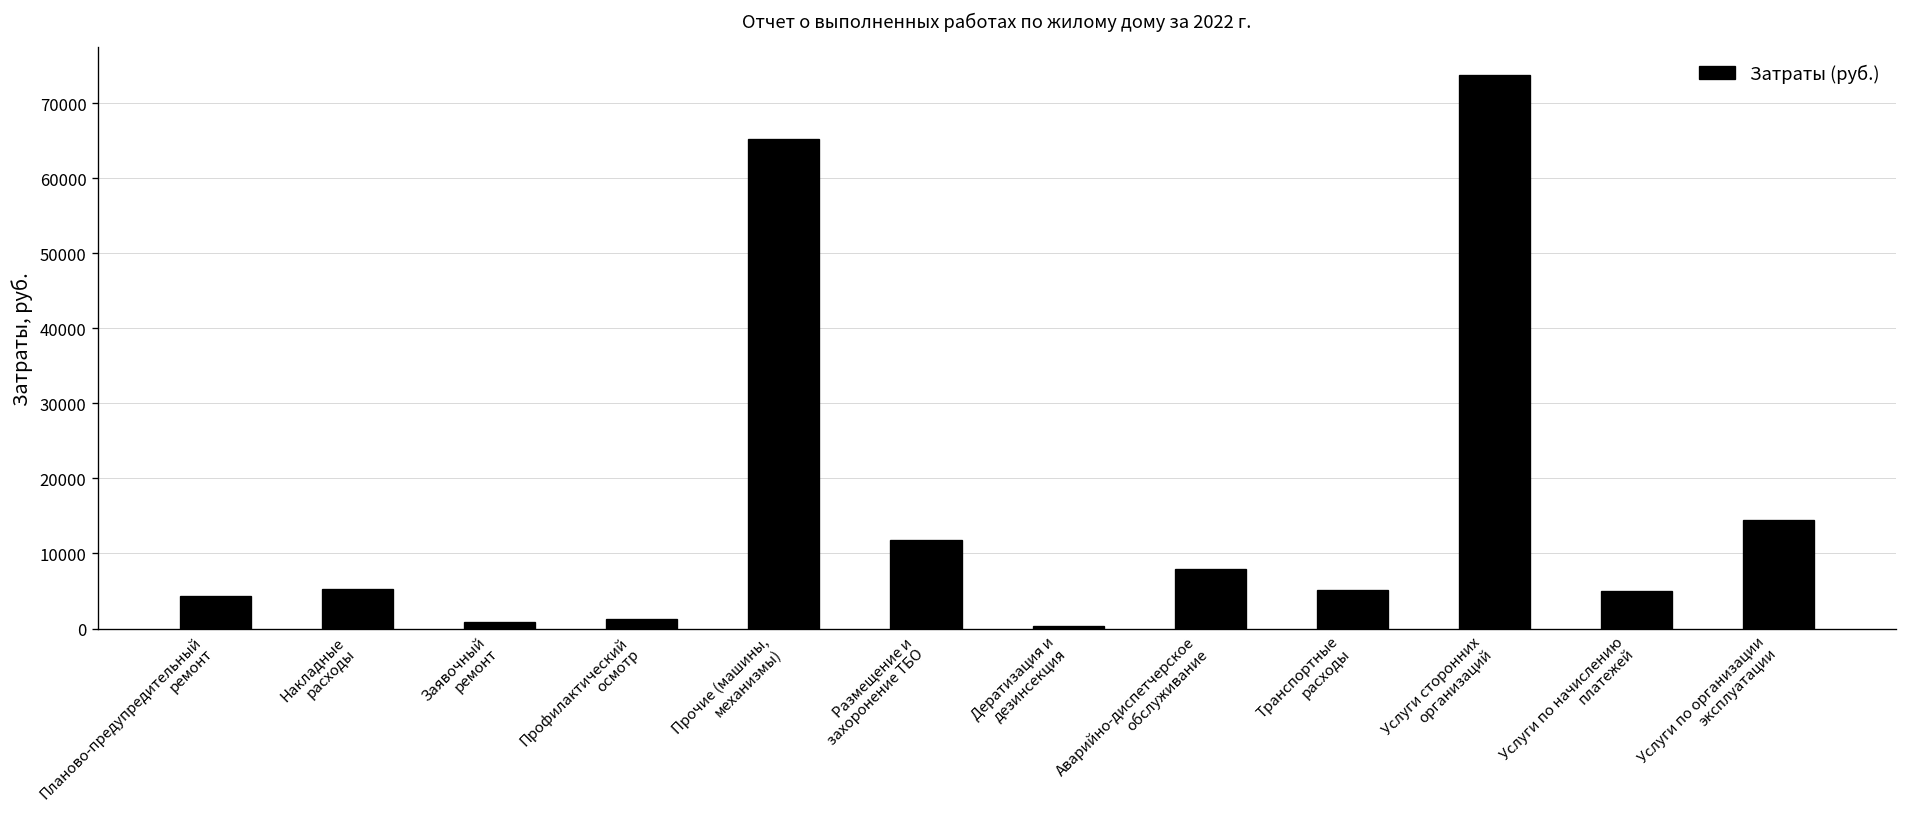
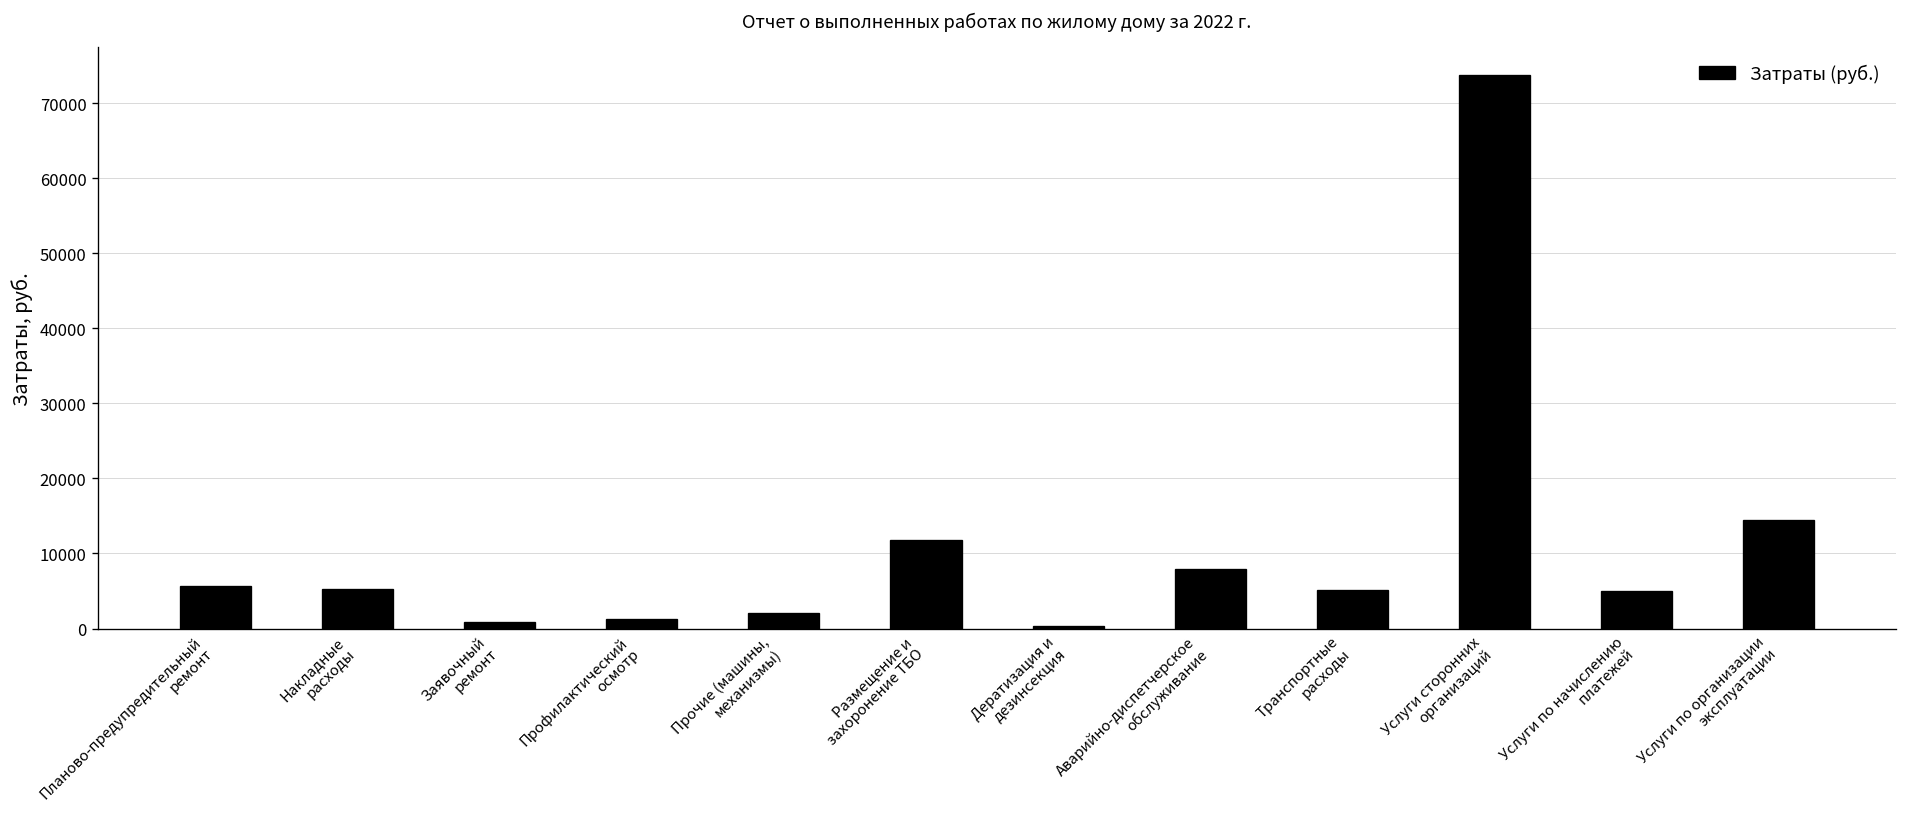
Планово-предупредительный ремонт: 4000 -> 6000
Прочие (машины, механизмы): 65000 -> 2000
